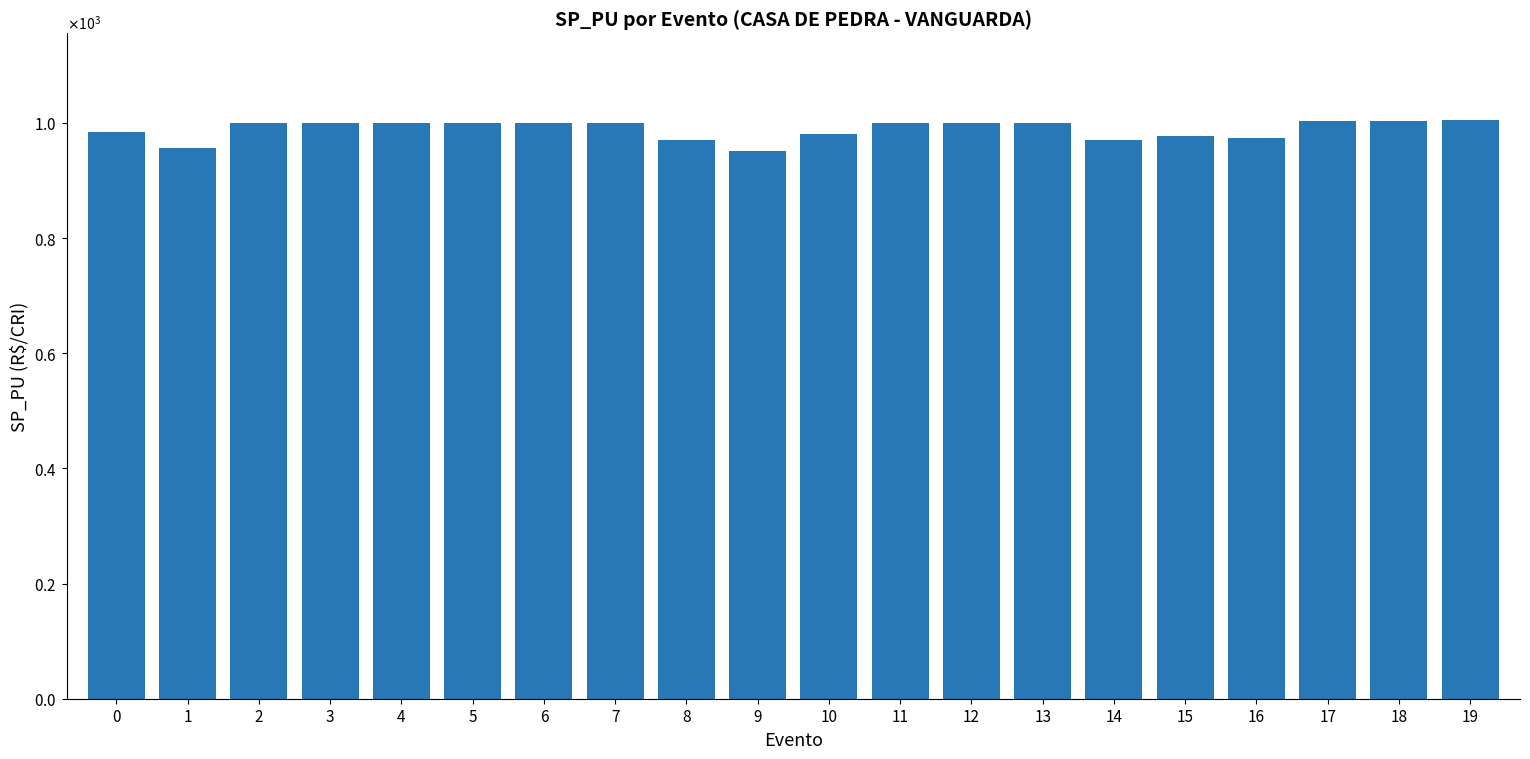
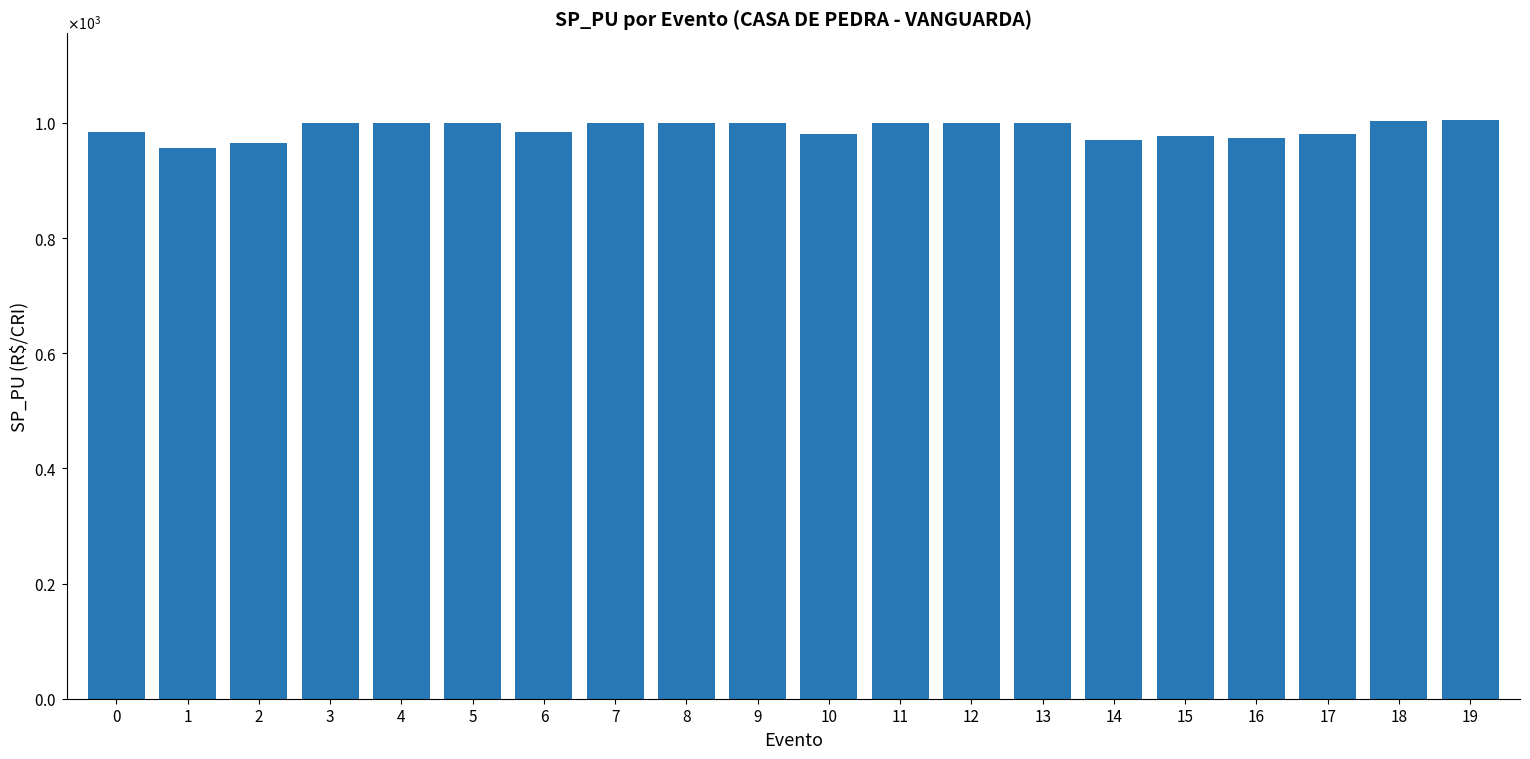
2: 1000 -> 970
6: 1000 -> 990
8: 970 -> 1000
9: 950 -> 1000
17: 1000 -> 980
